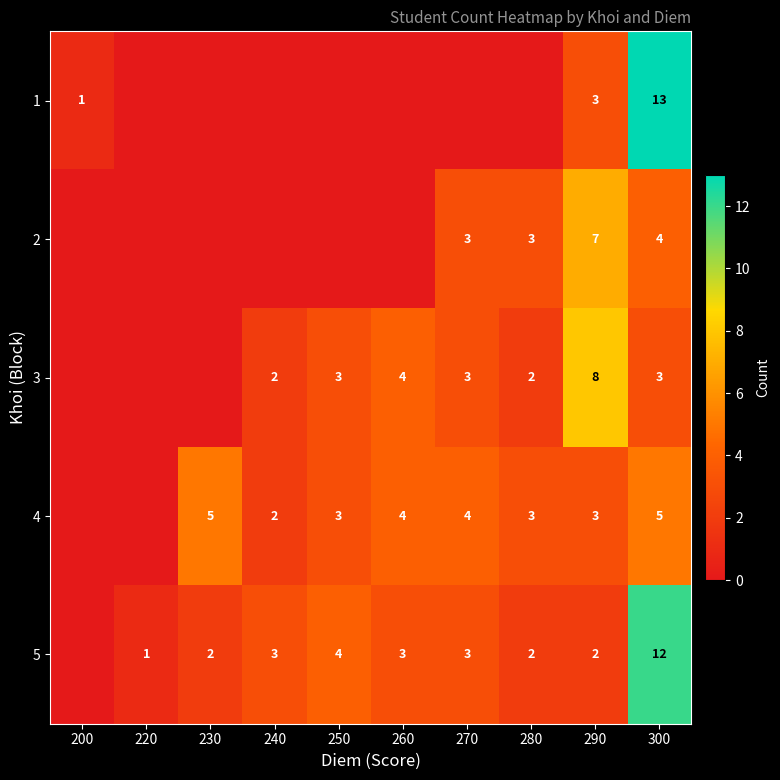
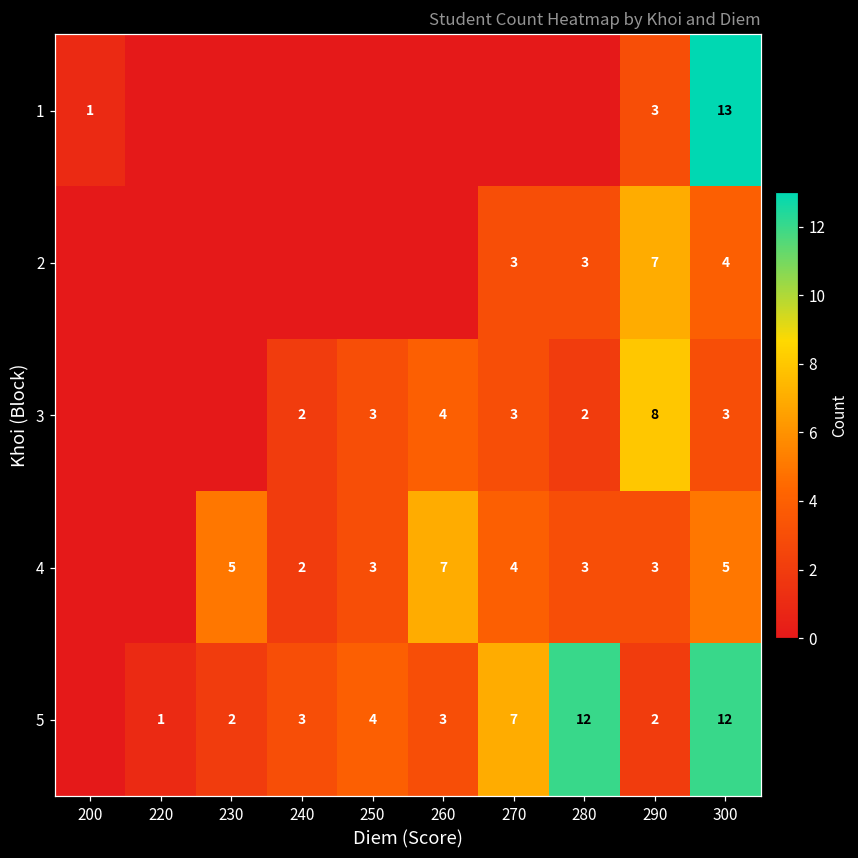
4, 260: 4 -> 7
5, 270: 3 -> 7
5, 280: 2 -> 12
